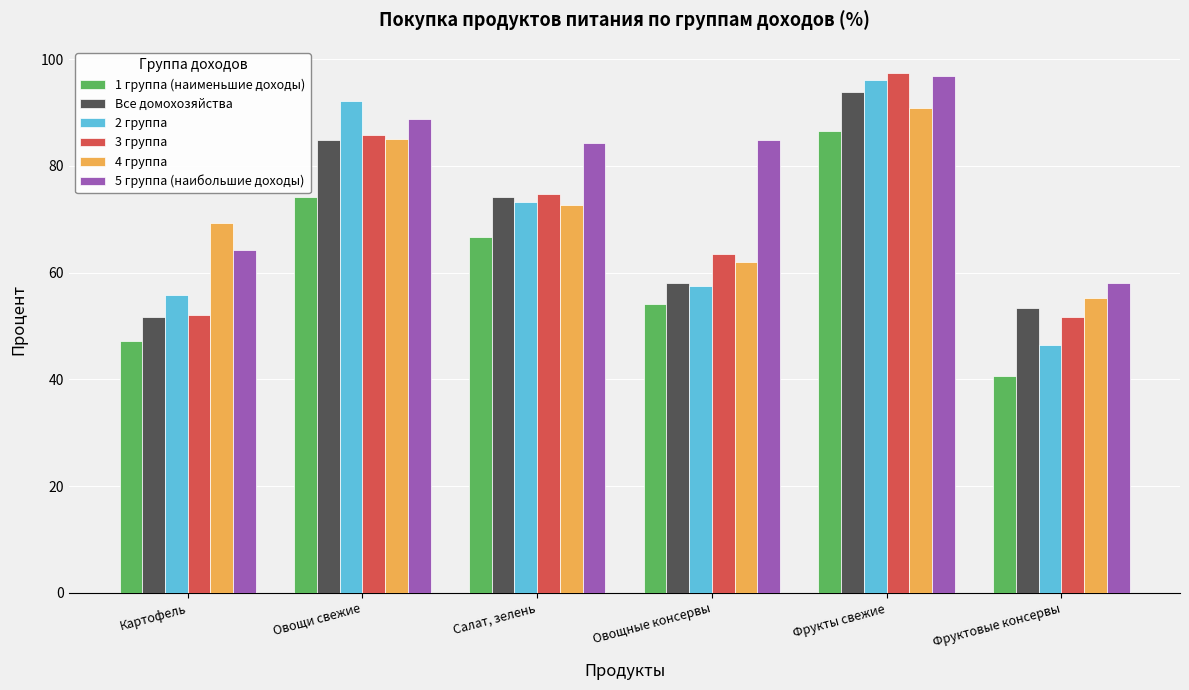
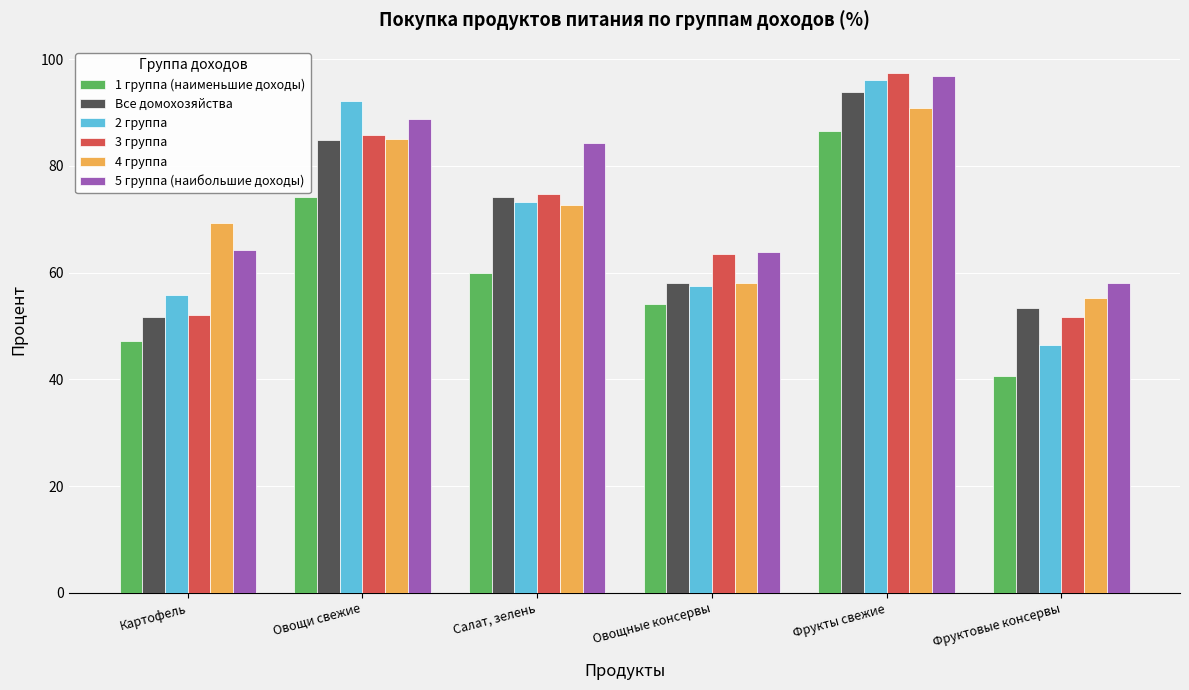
1 группа (наименьшие доходы), Салат, зелень: 67 -> 60
4 группа, Овощные консервы: 62 -> 58
5 группа (наибольшие доходы), Овощные консервы: 85 -> 64
